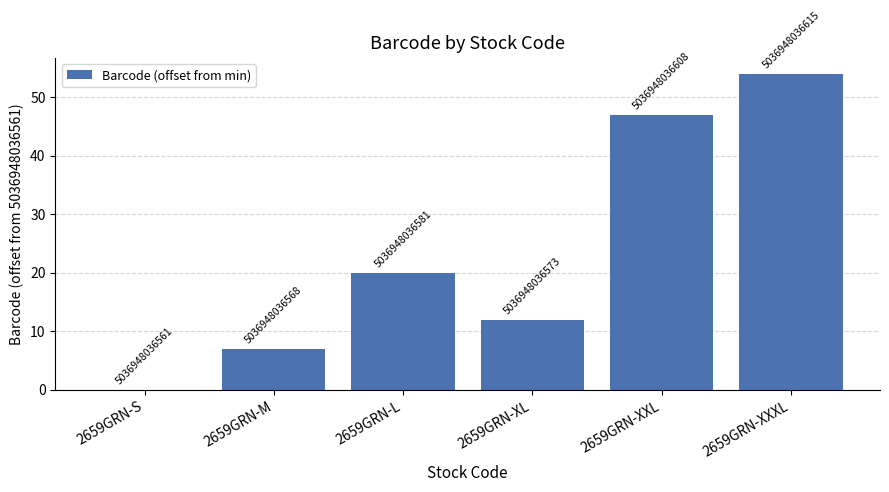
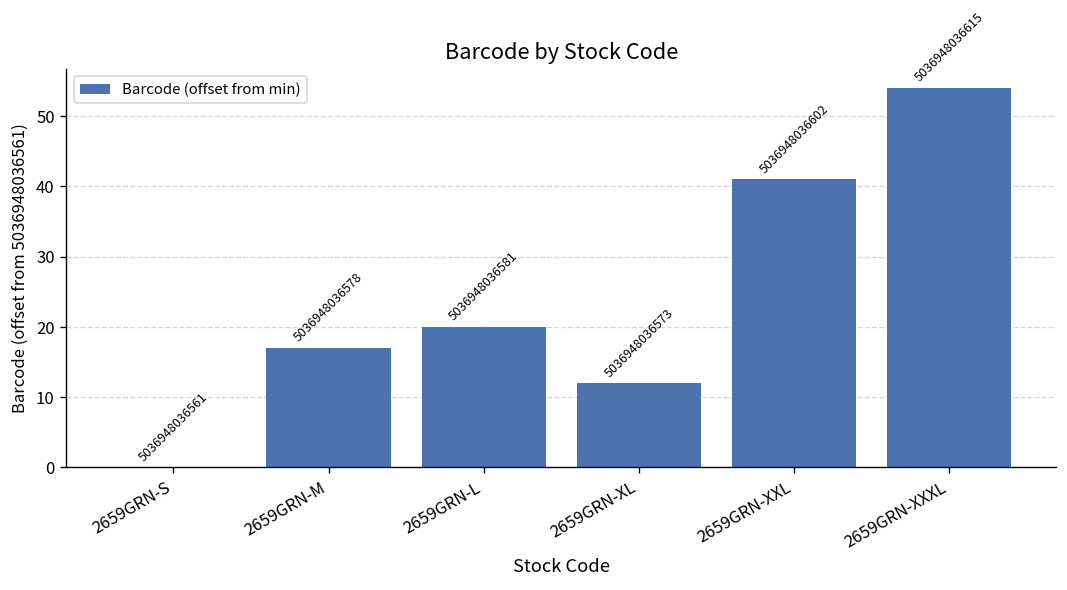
2659GRN-M: 5036948036568 -> 5036948036578
2659GRN-XXL: 5036948036608 -> 5036948036602
